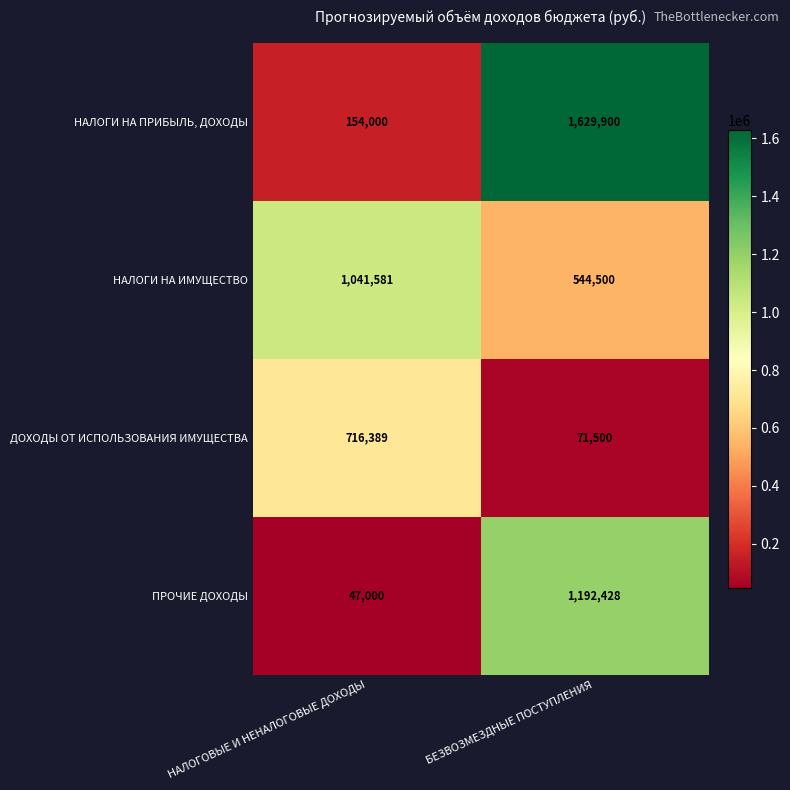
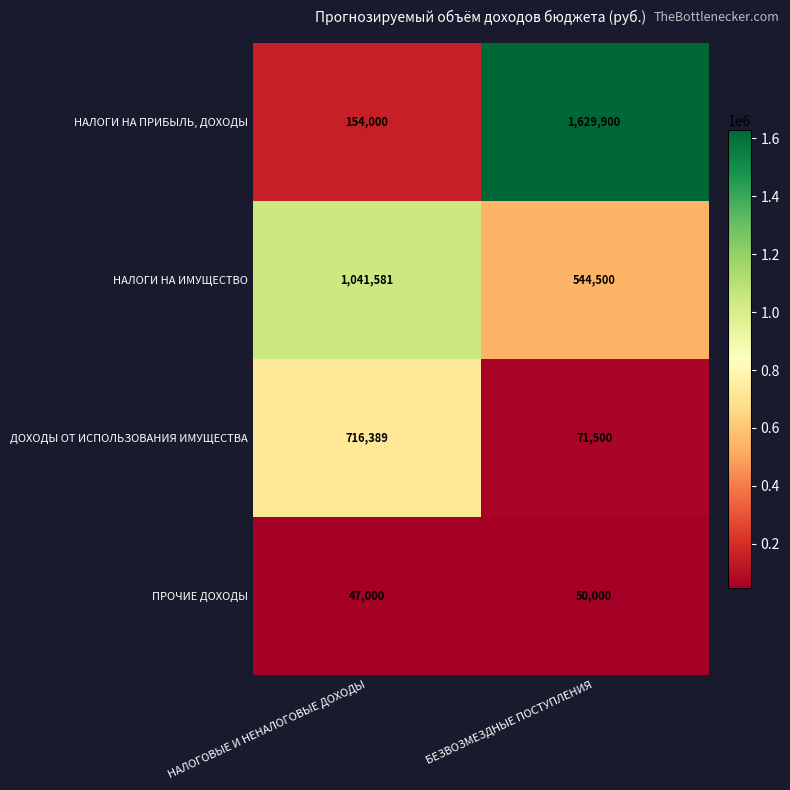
ПРОЧИЕ ДОХОДЫ, БЕЗВОЗМЕЗДНЫЕ ПОСТУПЛЕНИЯ: 1,192,428 -> 50,000
